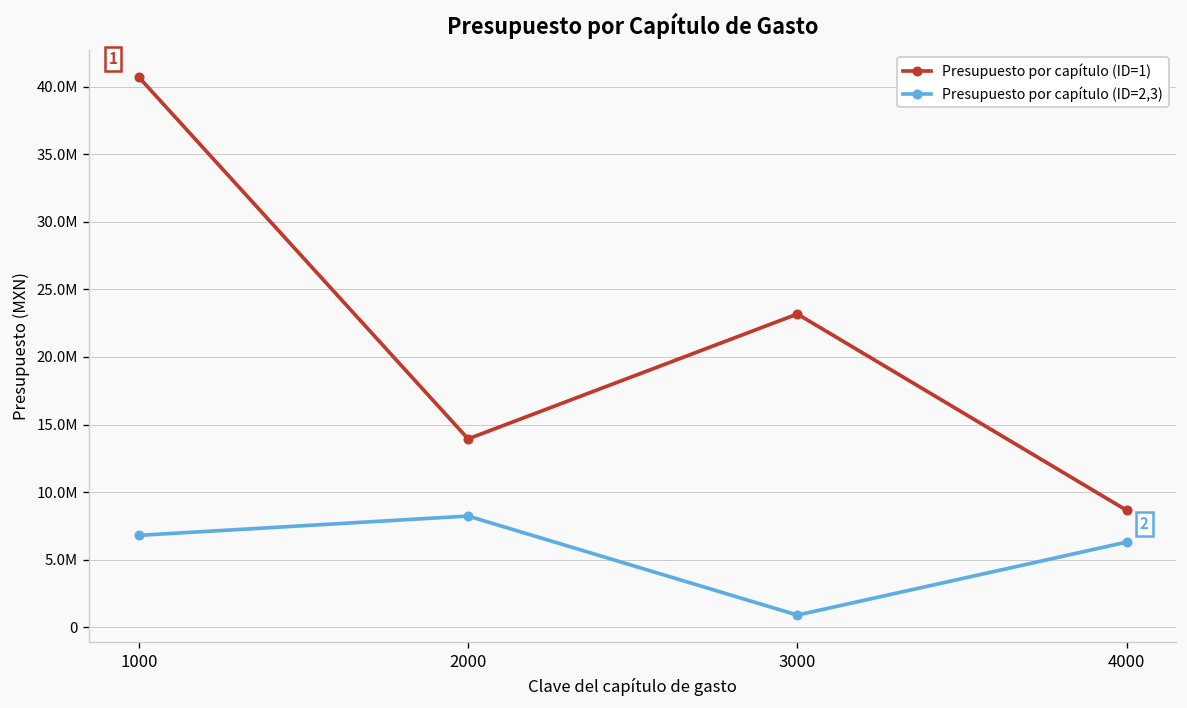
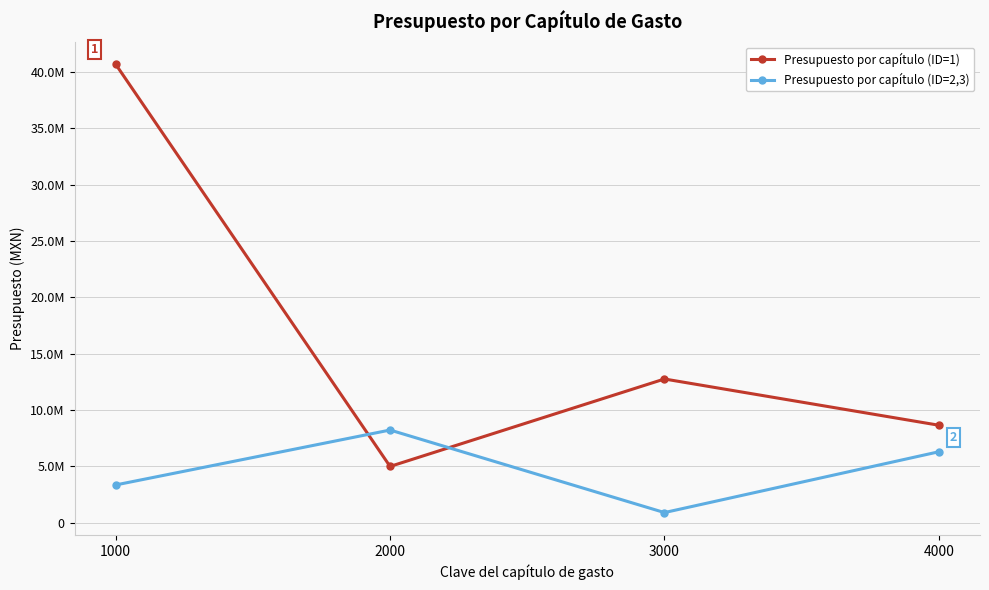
Presupuesto por capítulo (ID=2,3), 1000: 6800000 -> 3400000
Presupuesto por capítulo (ID=1), 2000: 13900000 -> 5000000
Presupuesto por capítulo (ID=1), 3000: 23200000 -> 12800000
